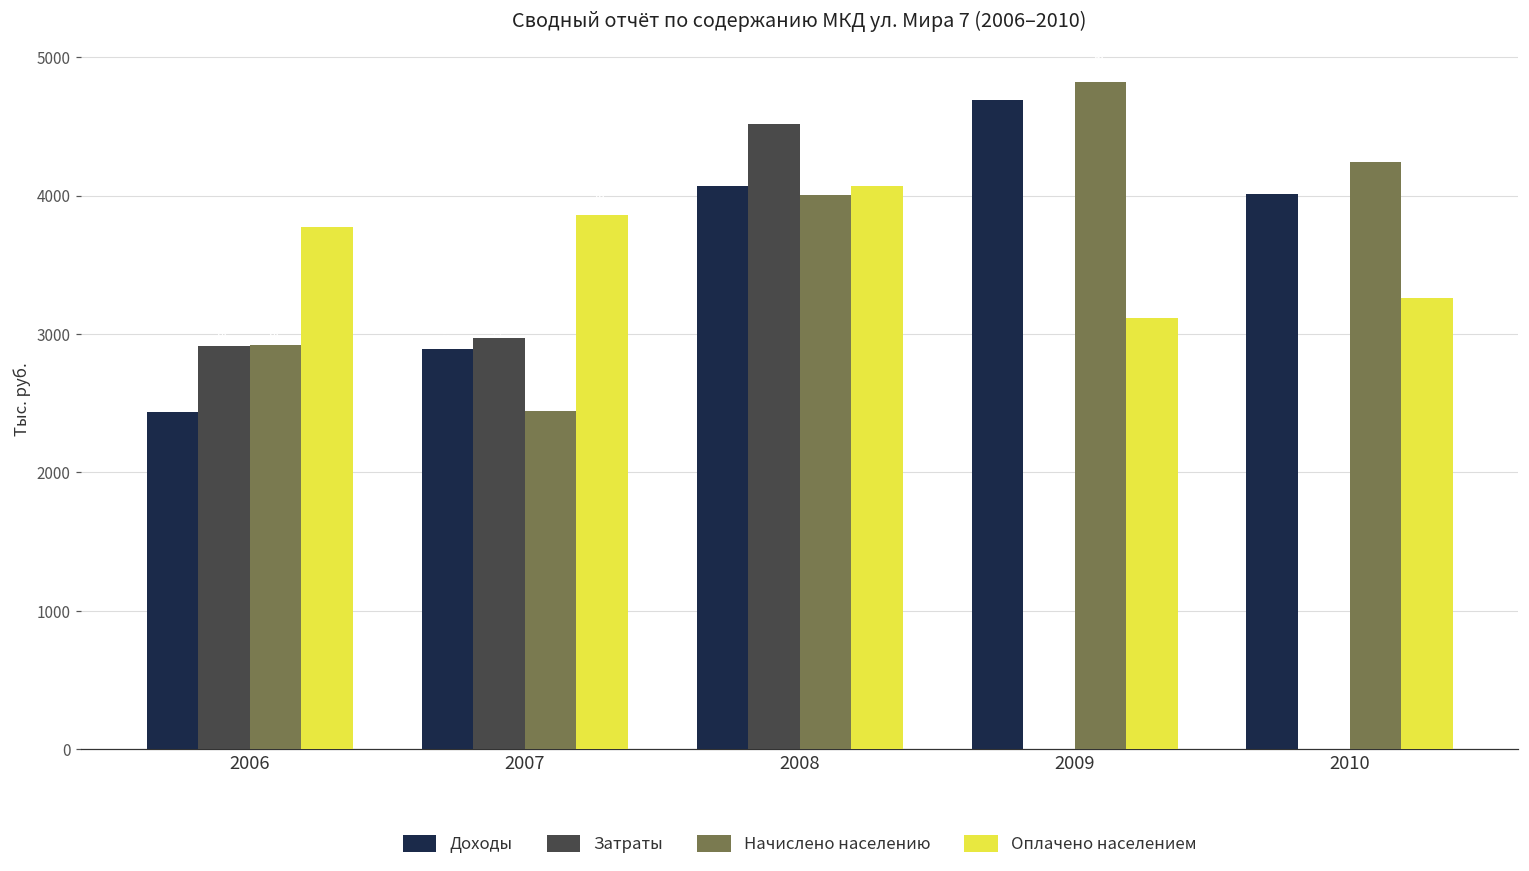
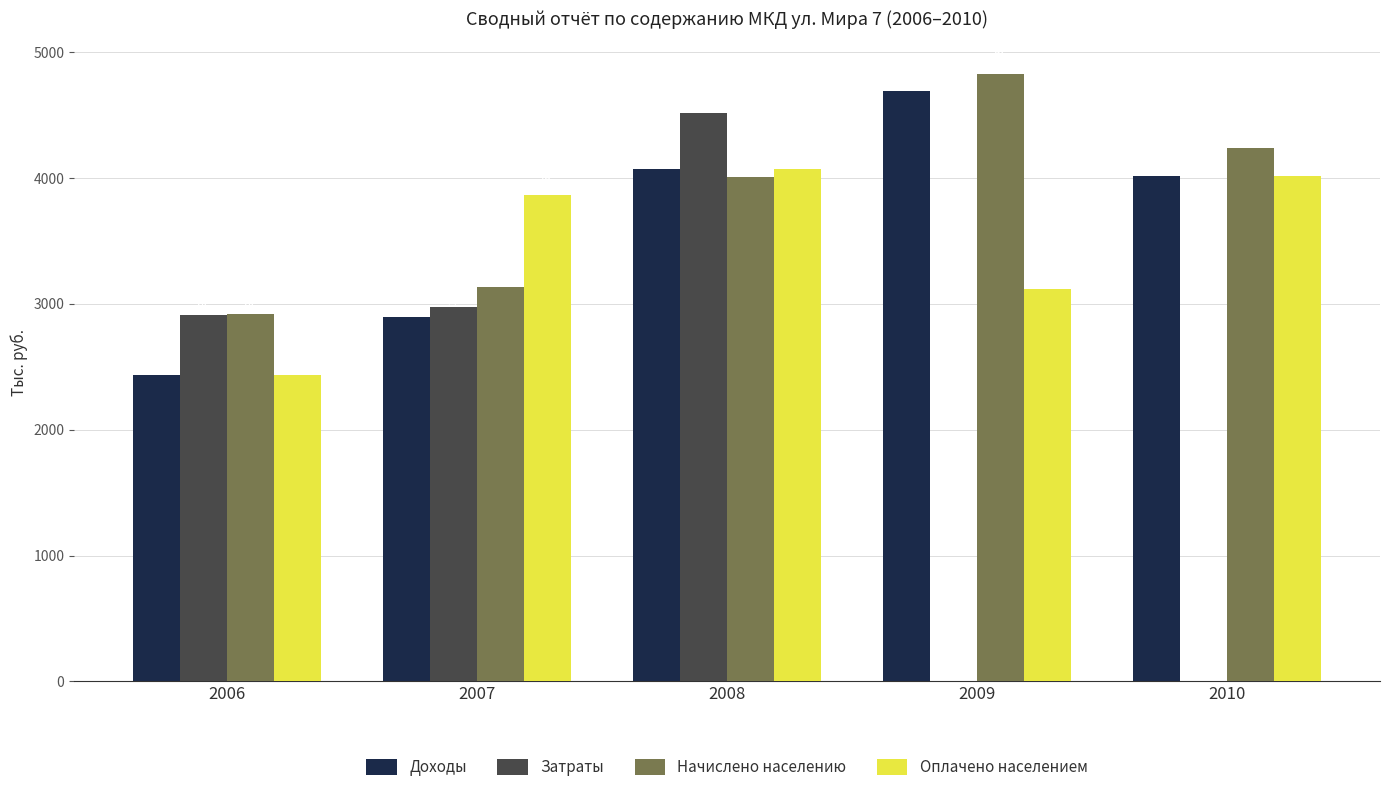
Оплачено населением, 2006: 3770 -> 2430
Начислено населению, 2007: 2440 -> 3130
Оплачено населением, 2010: 3260 -> 4010
